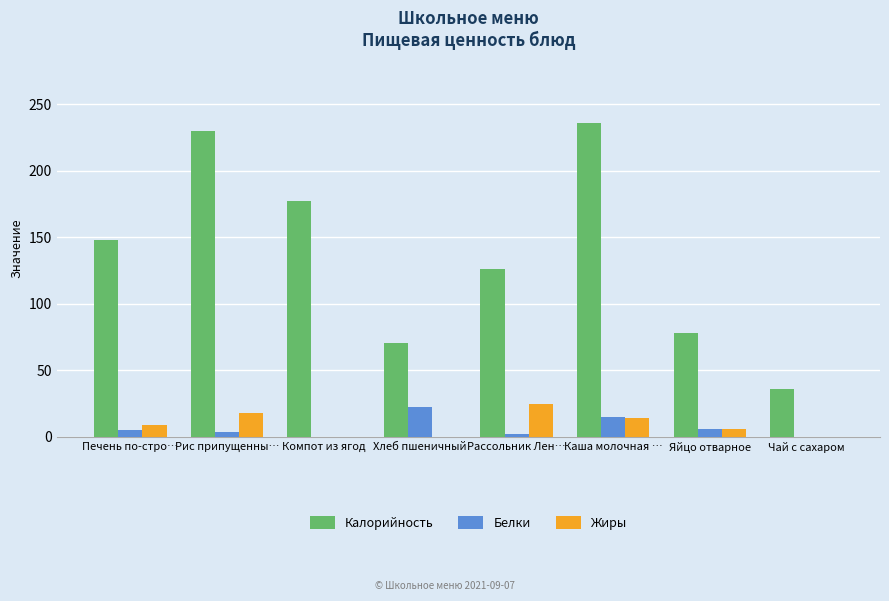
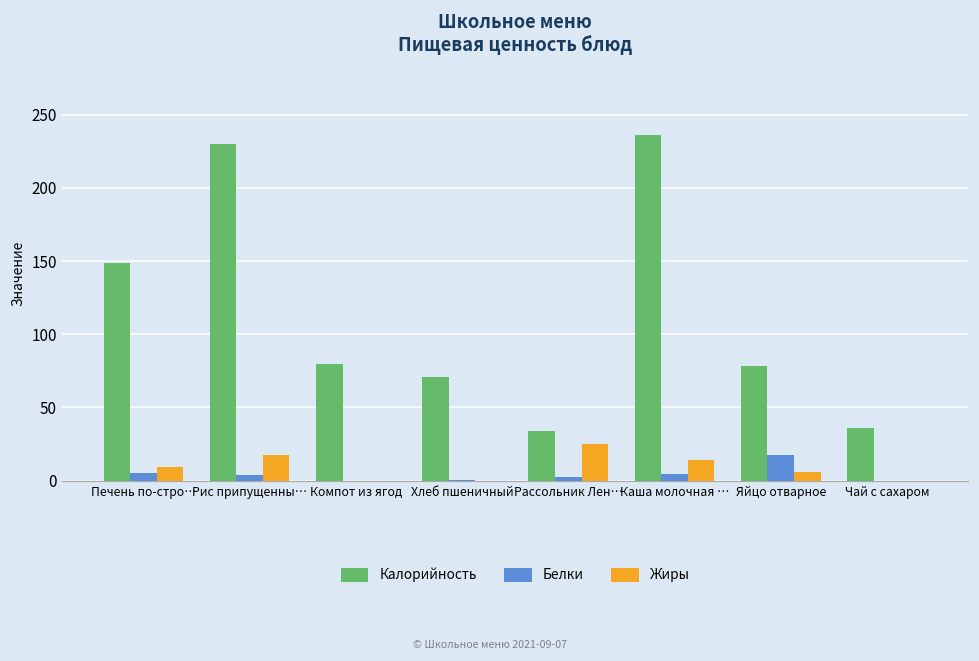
Калорийность, Компот из ягод: 177 -> 80
Белки, Хлеб пшеничный: 23 -> 0
Калорийность, Рассольник Лен…: 126 -> 34
Белки, Каша молочная …: 15 -> 5
Белки, Яйцо отварное: 6 -> 17
